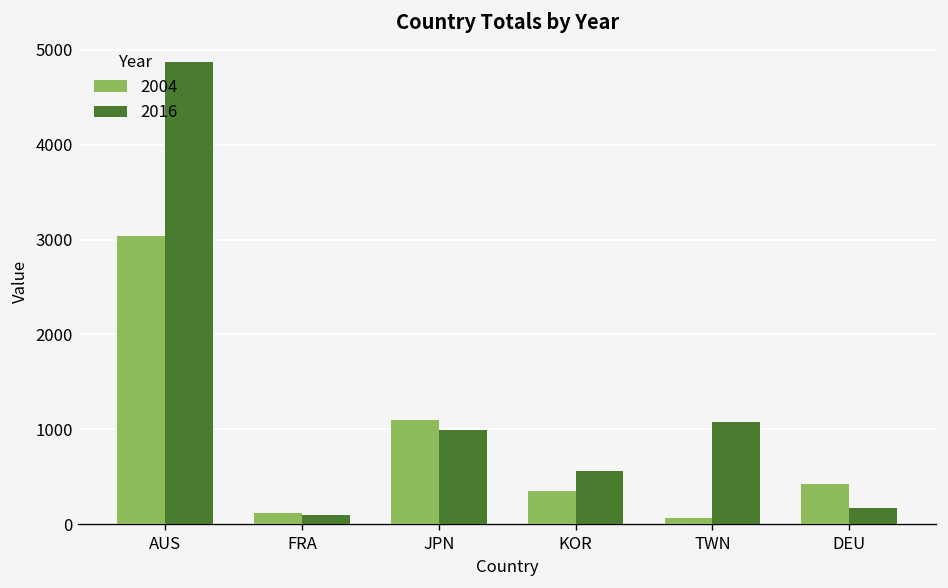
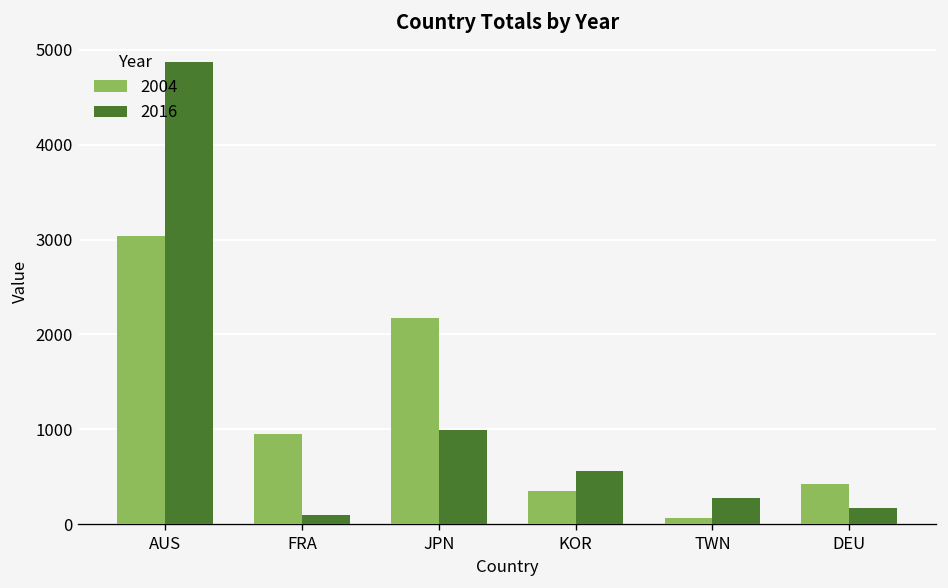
2004, FRA: 100 -> 900
2004, JPN: 1100 -> 2200
2016, TWN: 1100 -> 300
